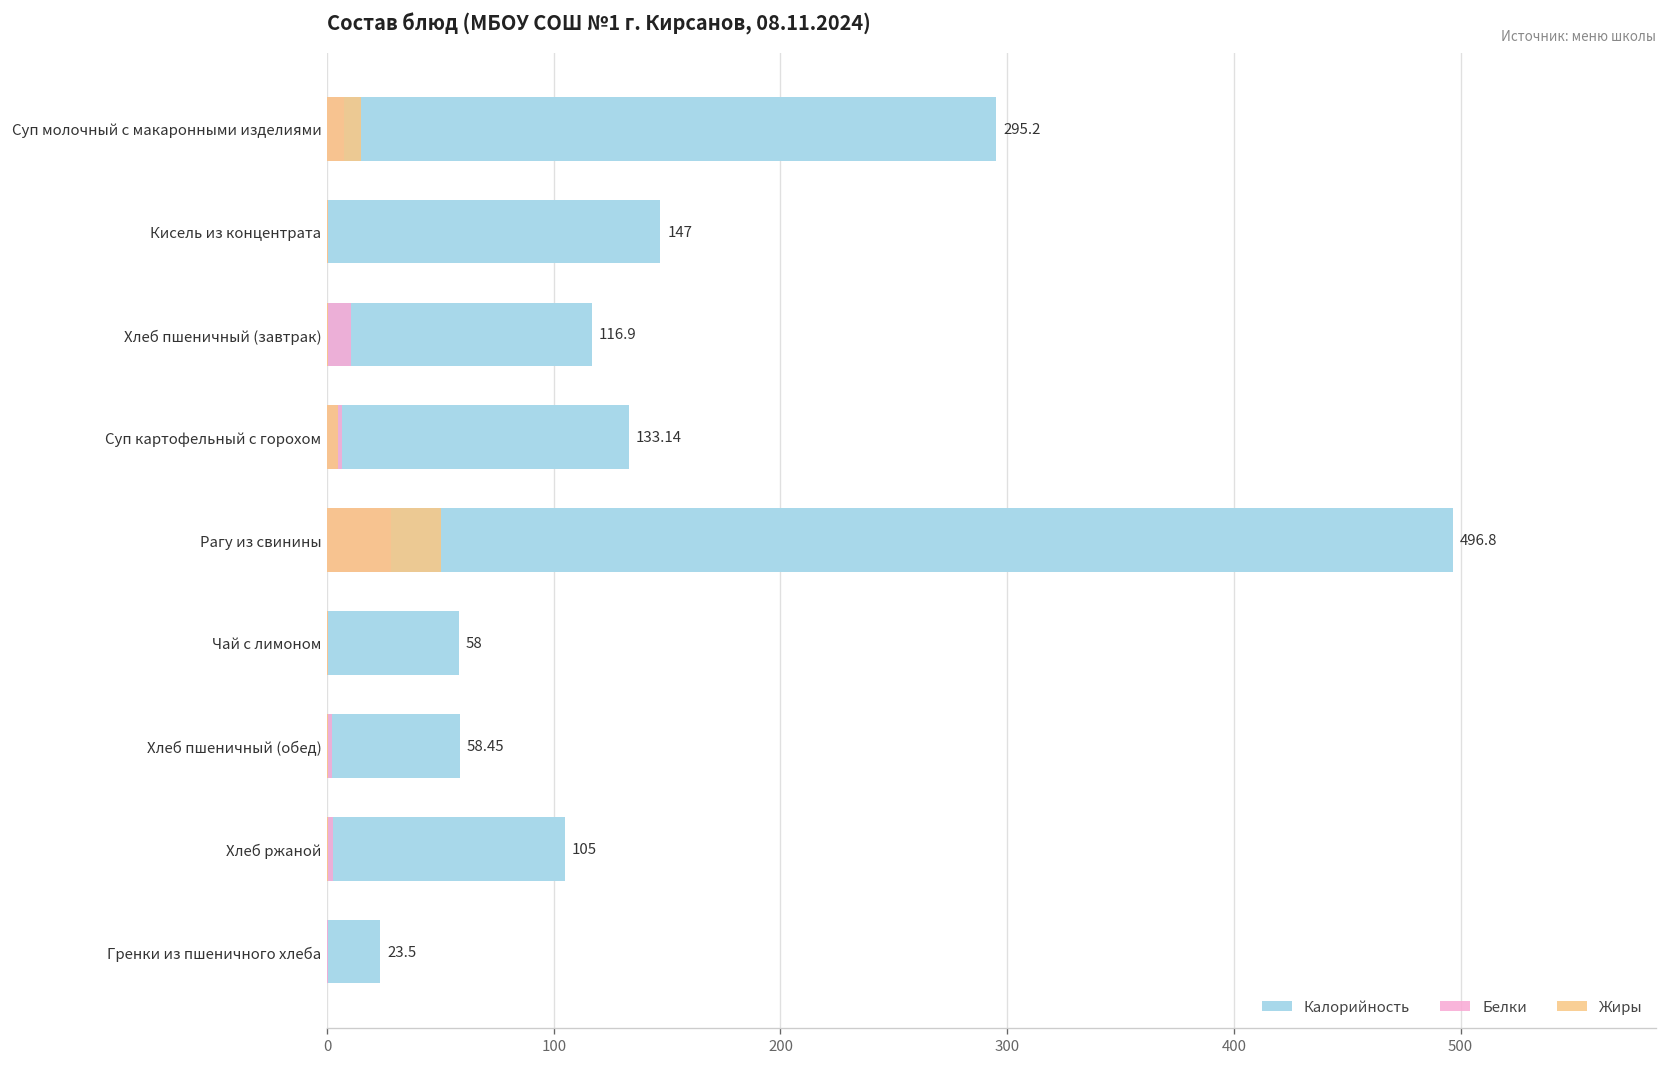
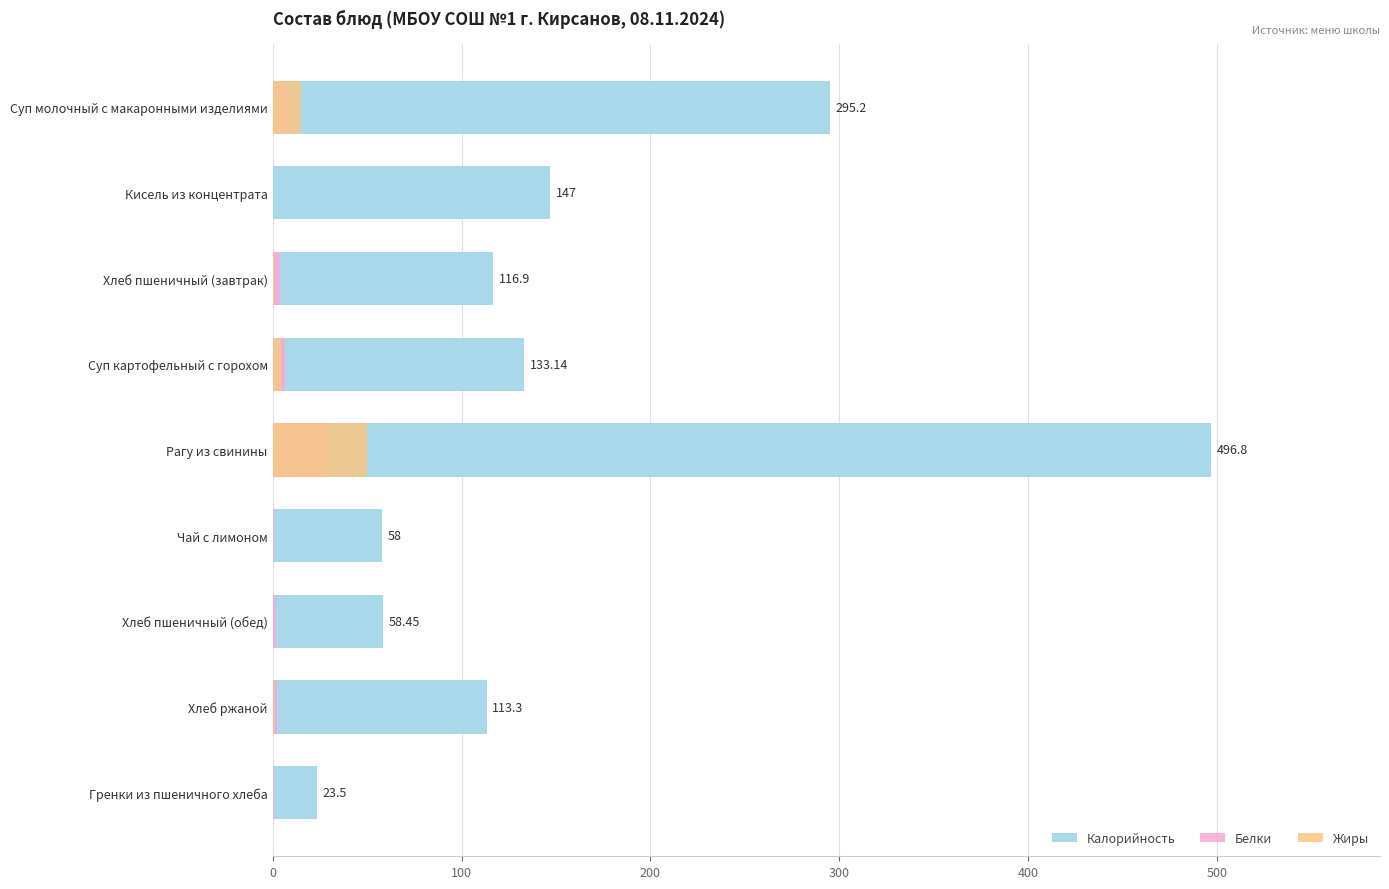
Белки, Хлеб пшеничный (завтрак): 11 -> 4
Калорийность, Хлеб ржаной: 105 -> 113.3
